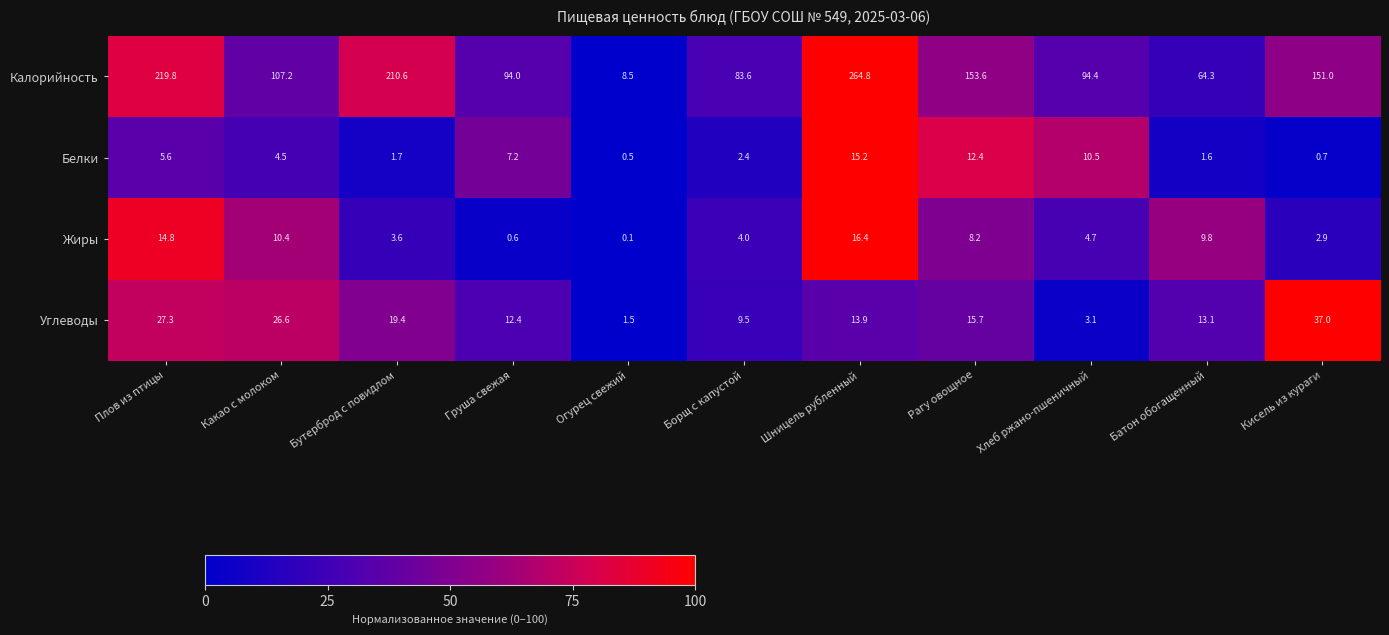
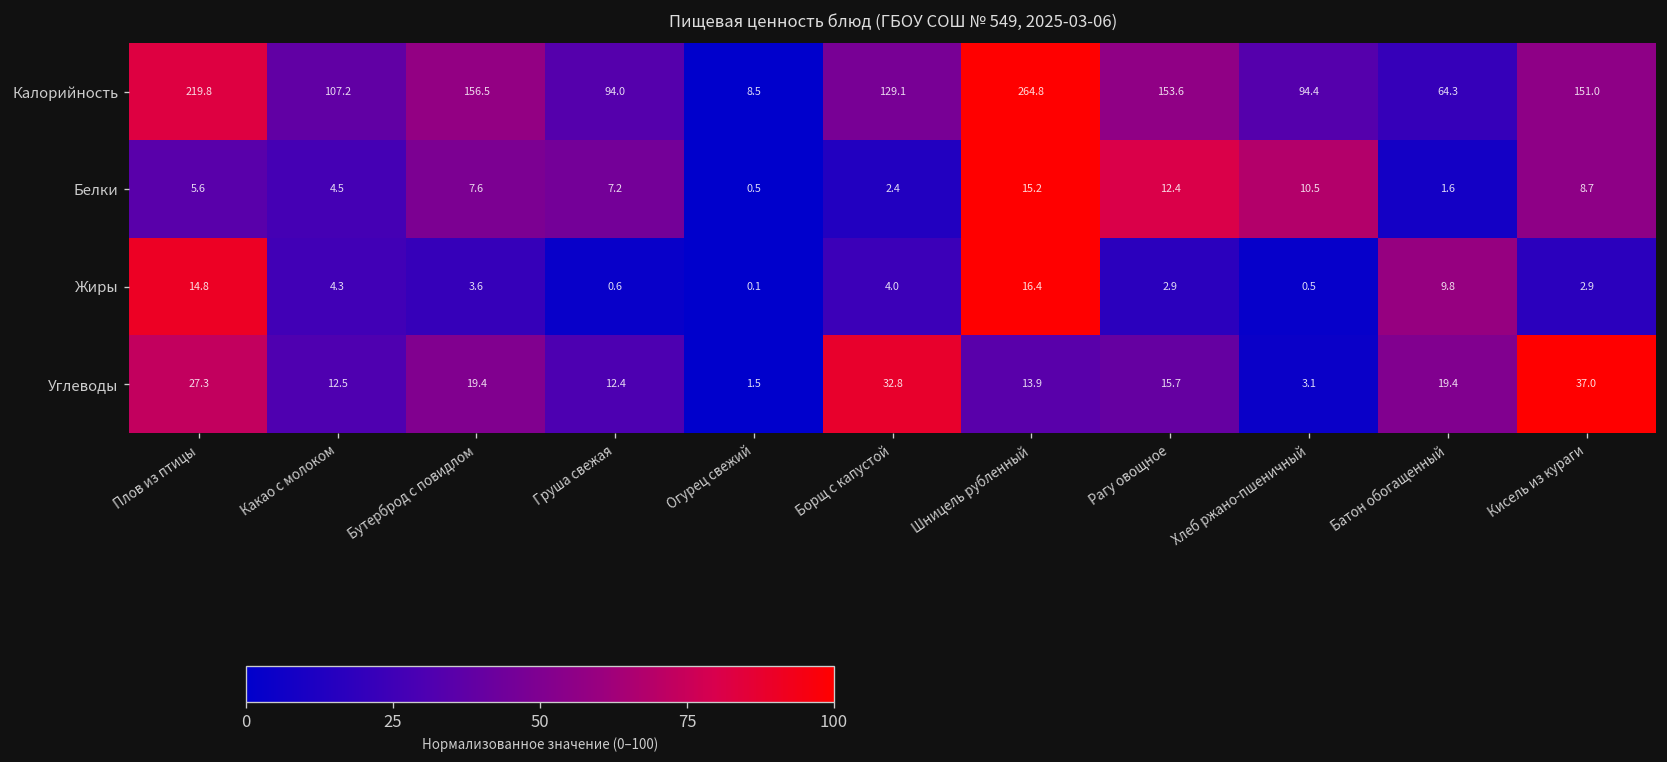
Калорийность, Бутерброд с повидлом: 210.6 -> 156.5
Калорийность, Борщ с капустой: 83.6 -> 129.1
Белки, Бутерброд с повидлом: 1.7 -> 7.6
Белки, Кисель из кураги: 0.7 -> 8.7
Жиры, Какао с молоком: 10.4 -> 4.3
Жиры, Рагу овощное: 8.2 -> 2.9
Жиры, Хлеб ржано-пшеничный: 4.7 -> 0.5
Углеводы, Какао с молоком: 26.6 -> 12.5
Углеводы, Борщ с капустой: 9.5 -> 32.8
Углеводы, Батон обогащенный: 13.1 -> 19.4
